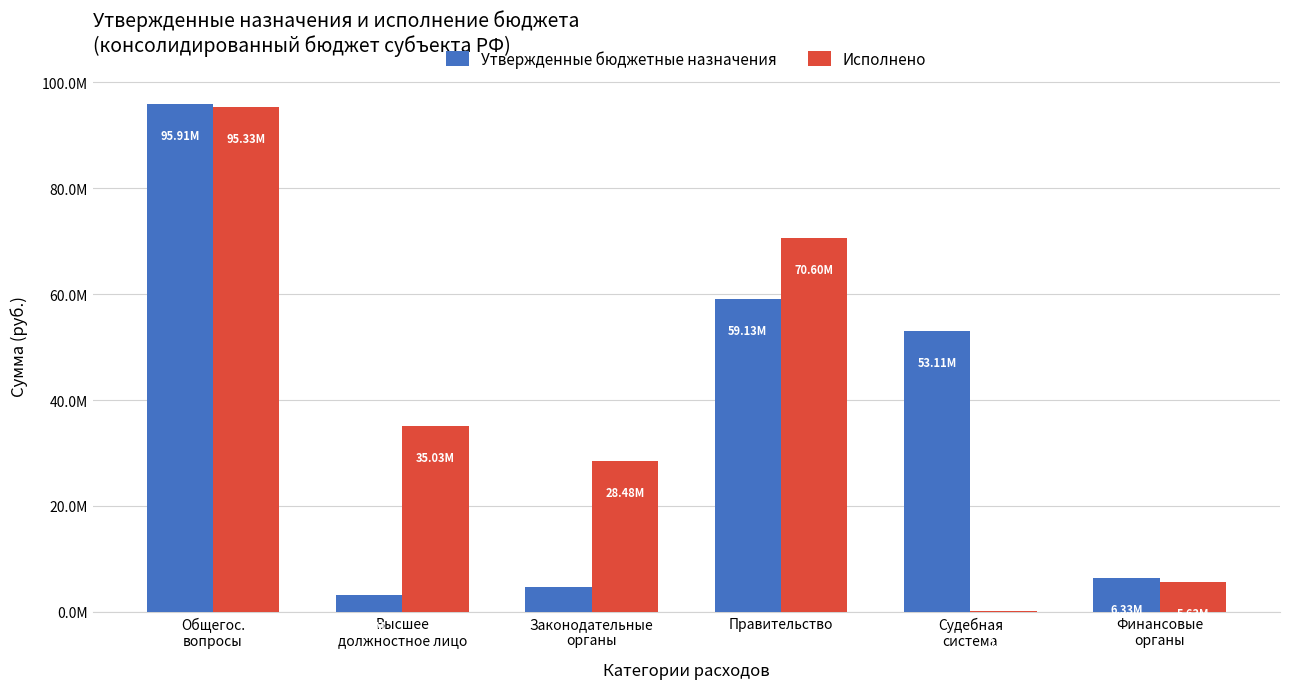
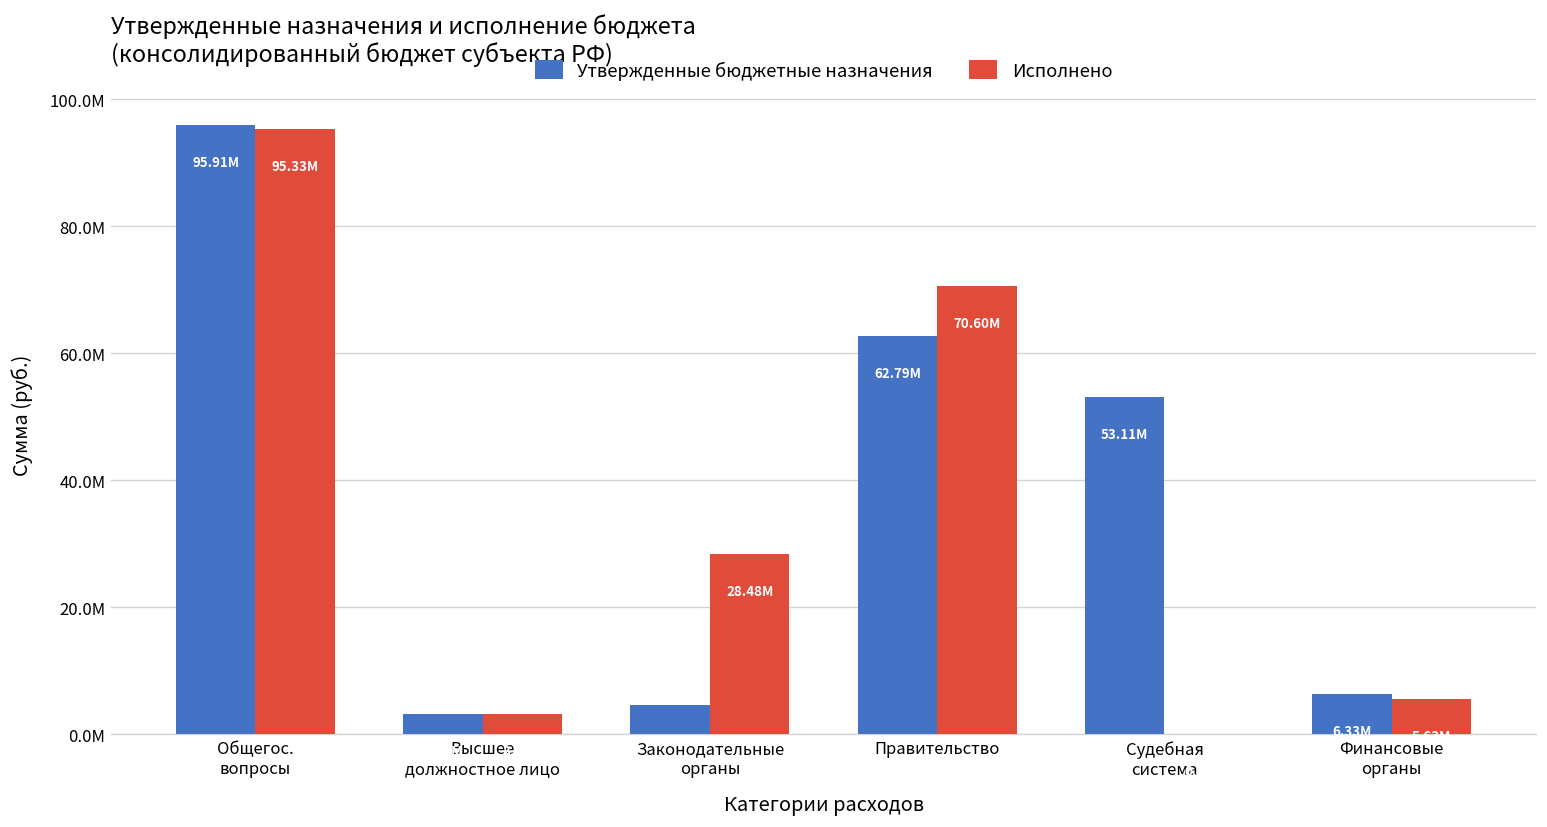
Исполнено, Высшее должностное лицо: 35000000 -> 3000000
Утвержденные бюджетные назначения, Правительство: 59.13M -> 62.79M
